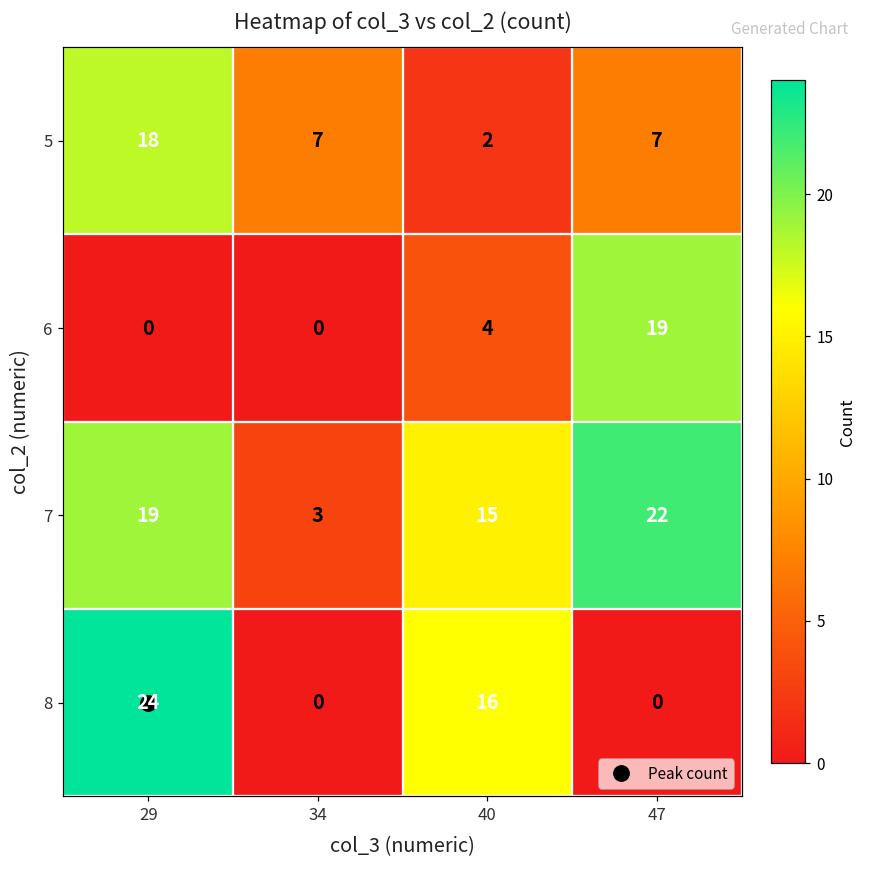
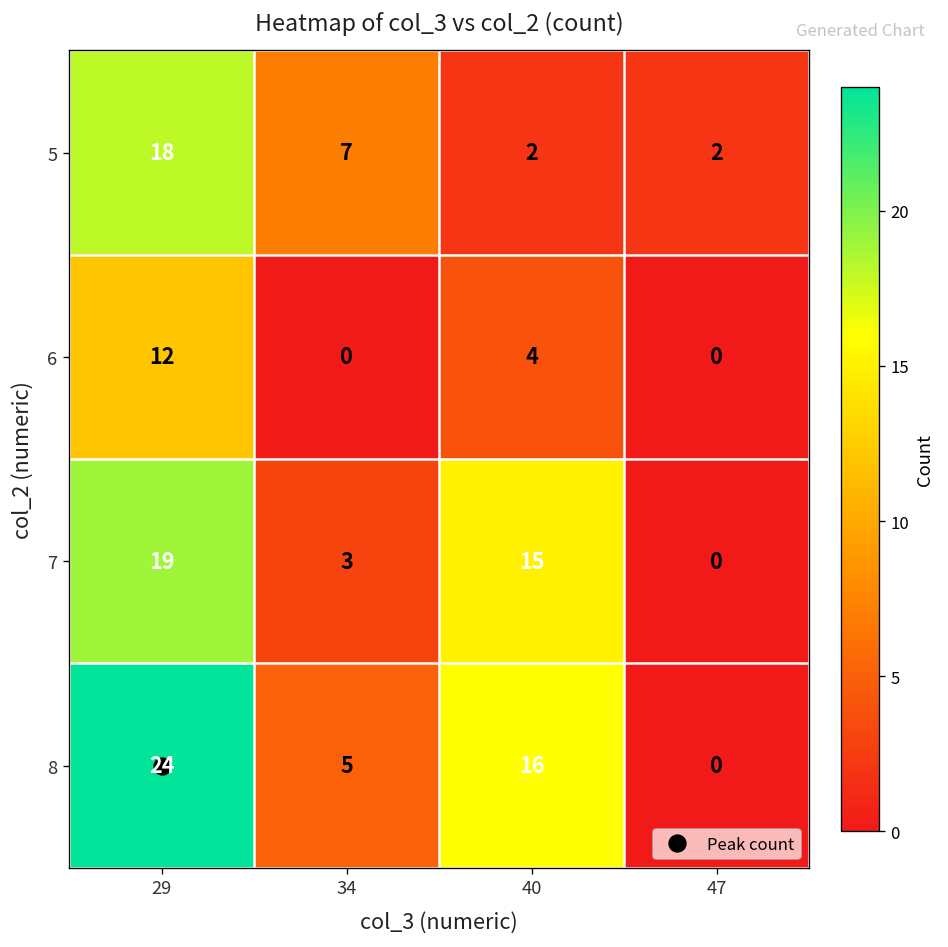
5, 47: 7 -> 2
6, 29: 0 -> 12
6, 47: 19 -> 0
7, 47: 22 -> 0
8, 34: 0 -> 5
